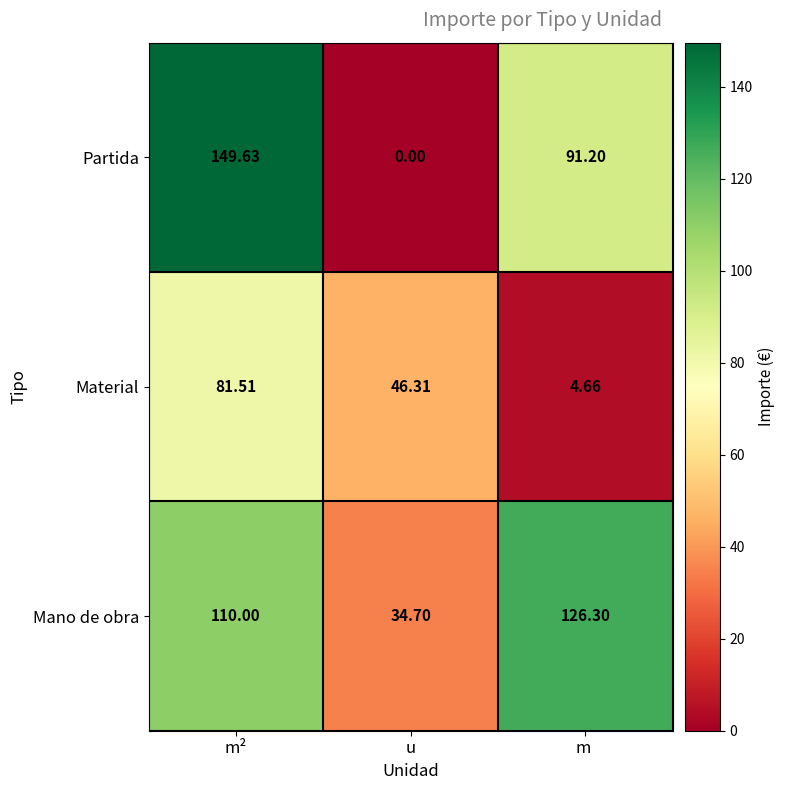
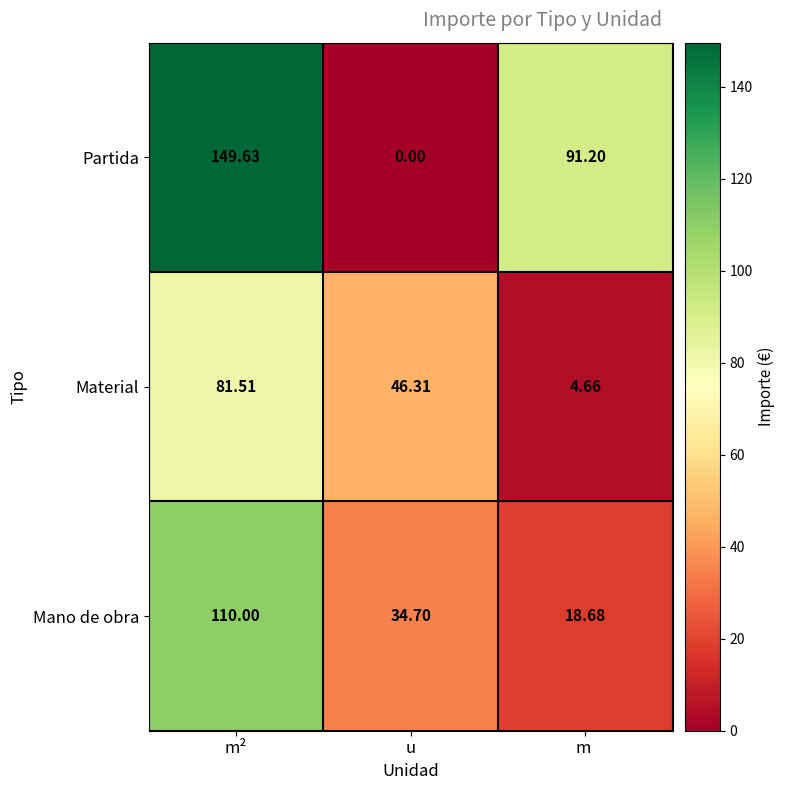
Mano de obra, m: 126.30 -> 18.68
